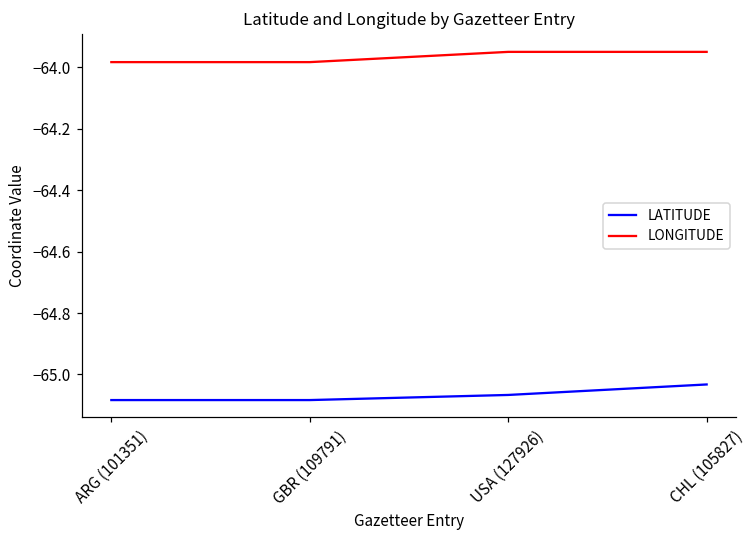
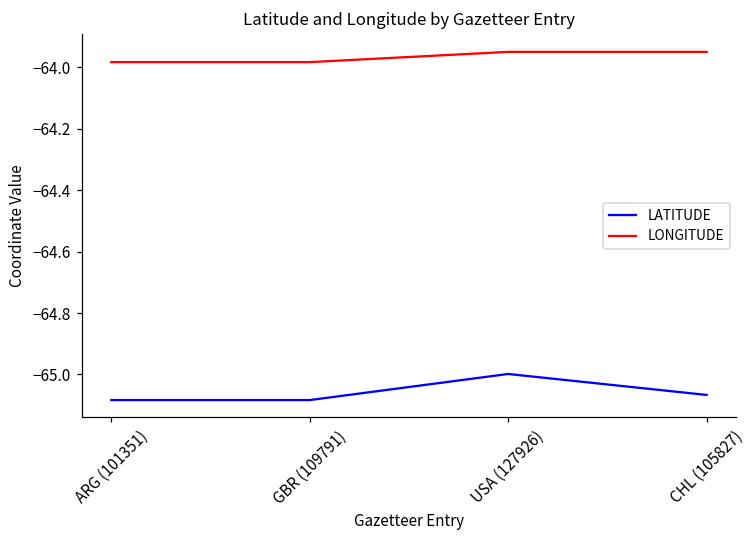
LATITUDE, USA (127926): -65.07 -> -65.00
LATITUDE, CHL (105827): -65.03 -> -65.07
